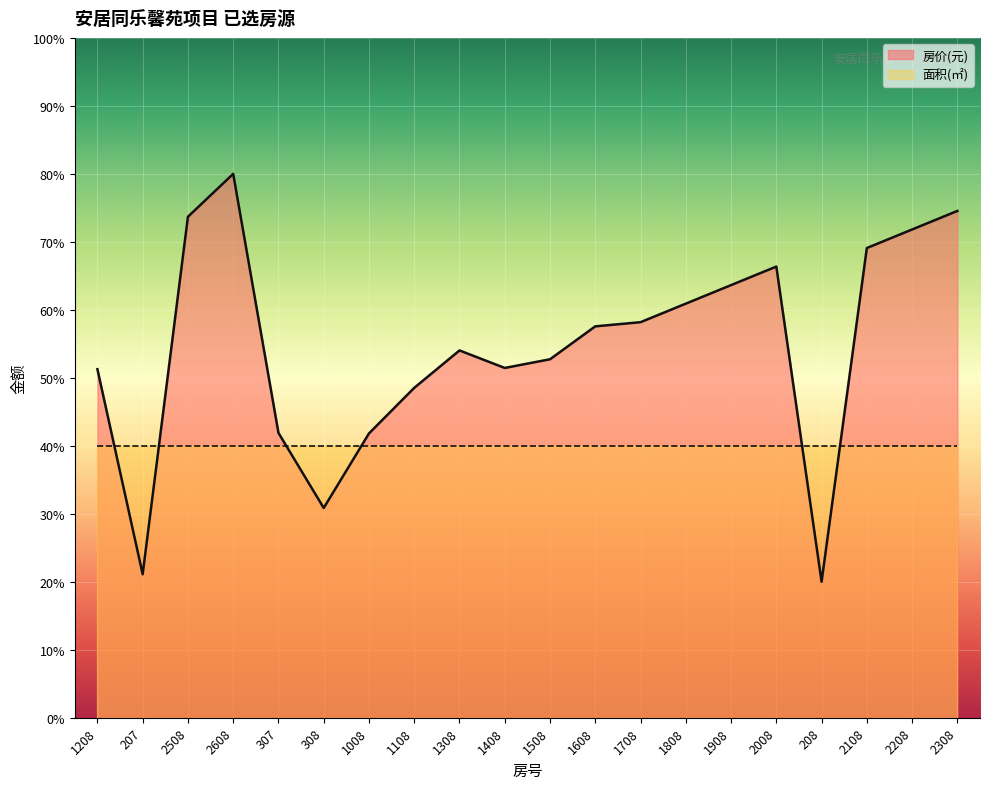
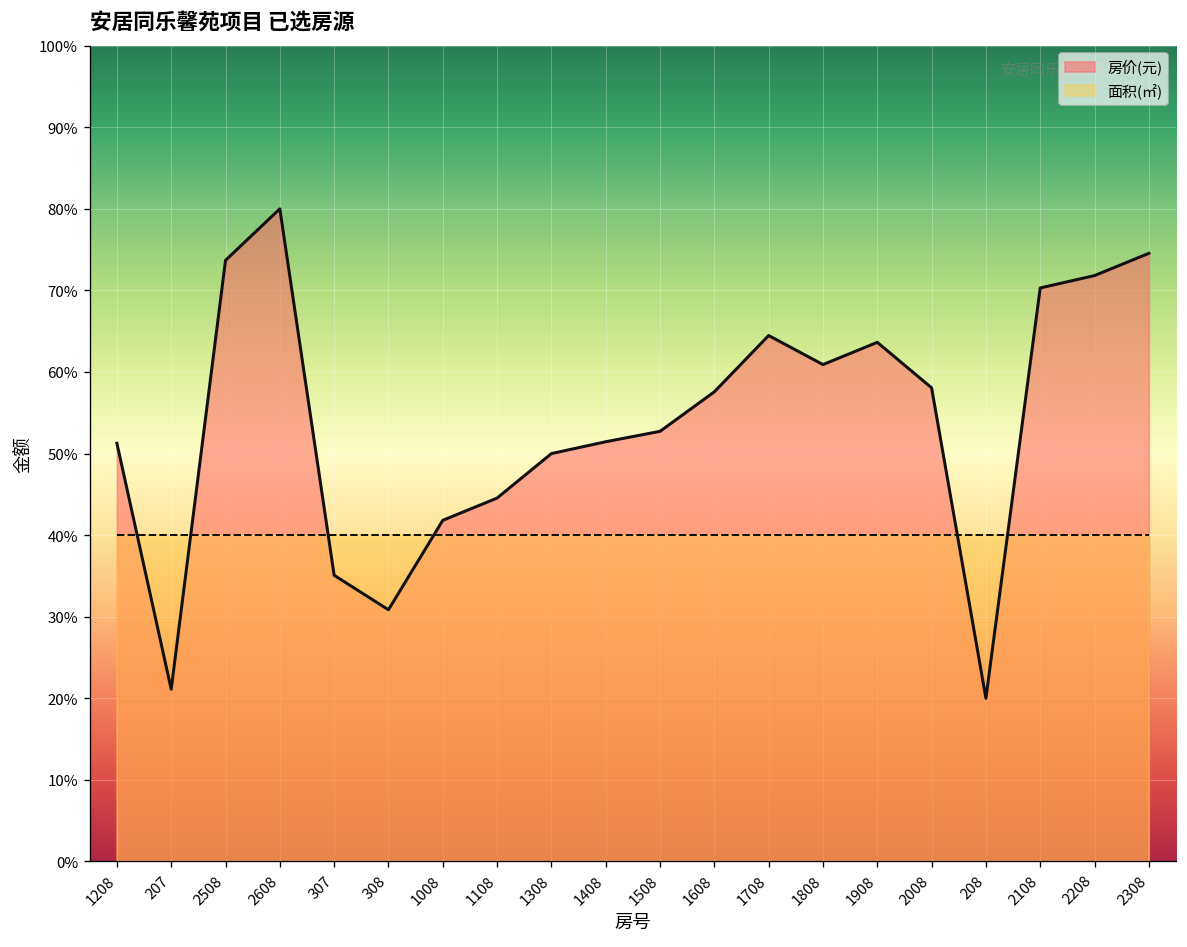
房价(元), 307: 42% -> 35%
房价(元), 1108: 49% -> 45%
房价(元), 1308: 54% -> 50%
房价(元), 1708: 58% -> 64%
房价(元), 2008: 66% -> 58%
房价(元), 2108: 69% -> 70%
